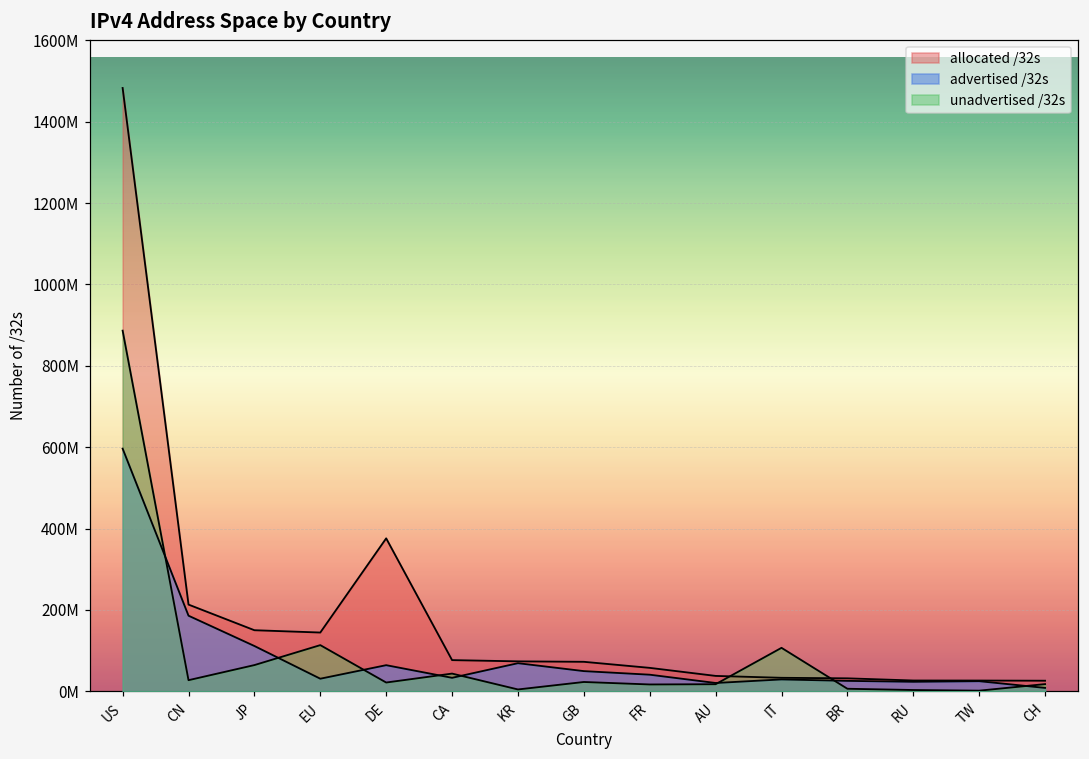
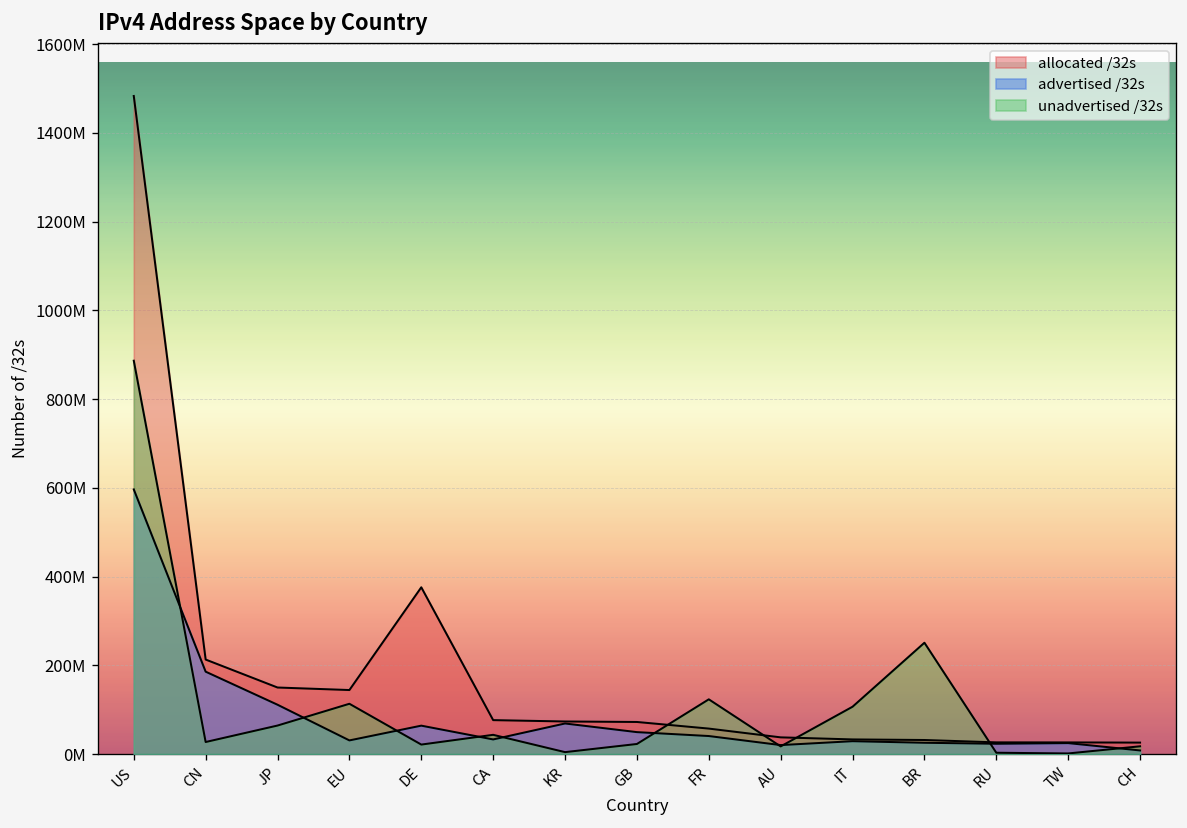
unadvertised /32s, FR: 20000000 -> 120000000
unadvertised /32s, BR: 10000000 -> 250000000
